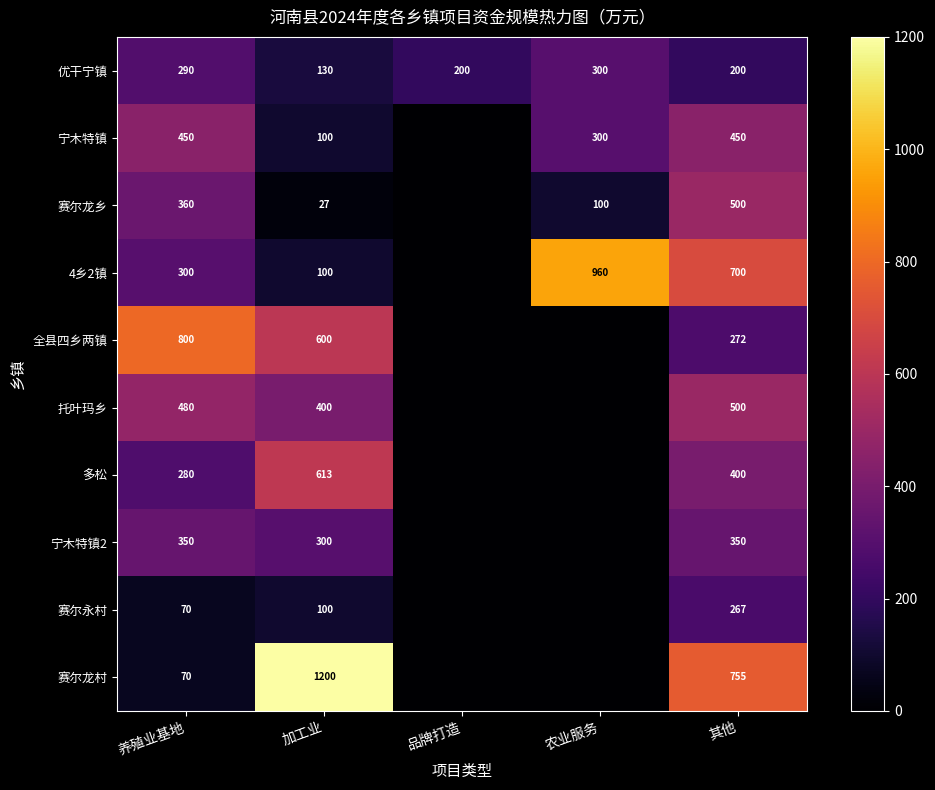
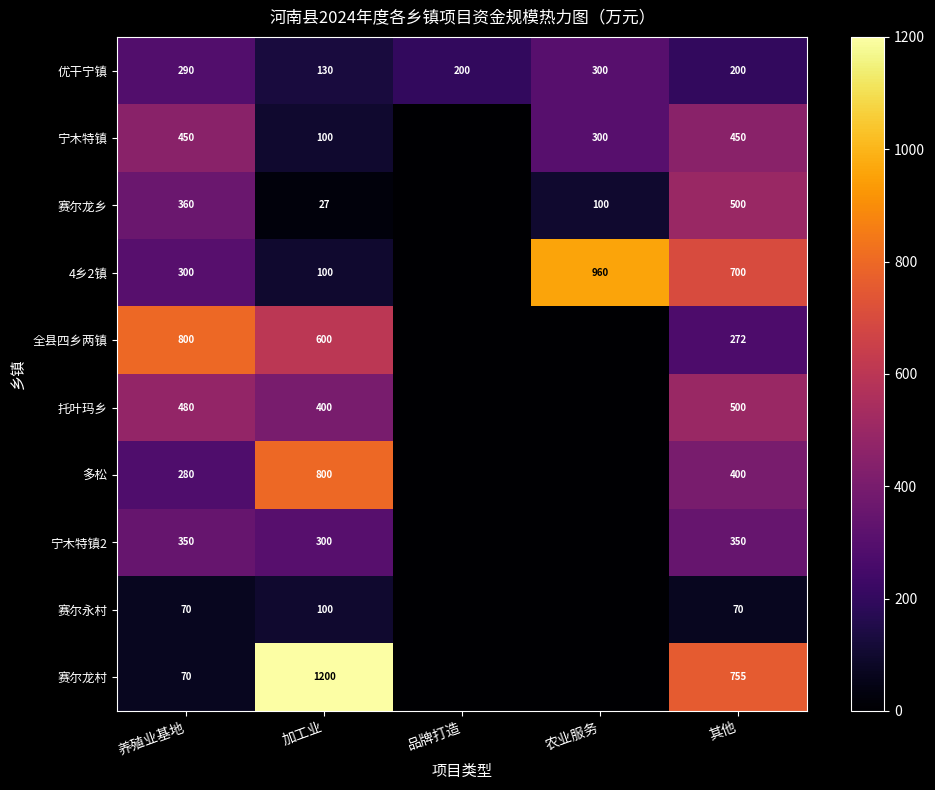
多松, 加工业: 613 -> 800
赛尔永村, 其他: 267 -> 70
